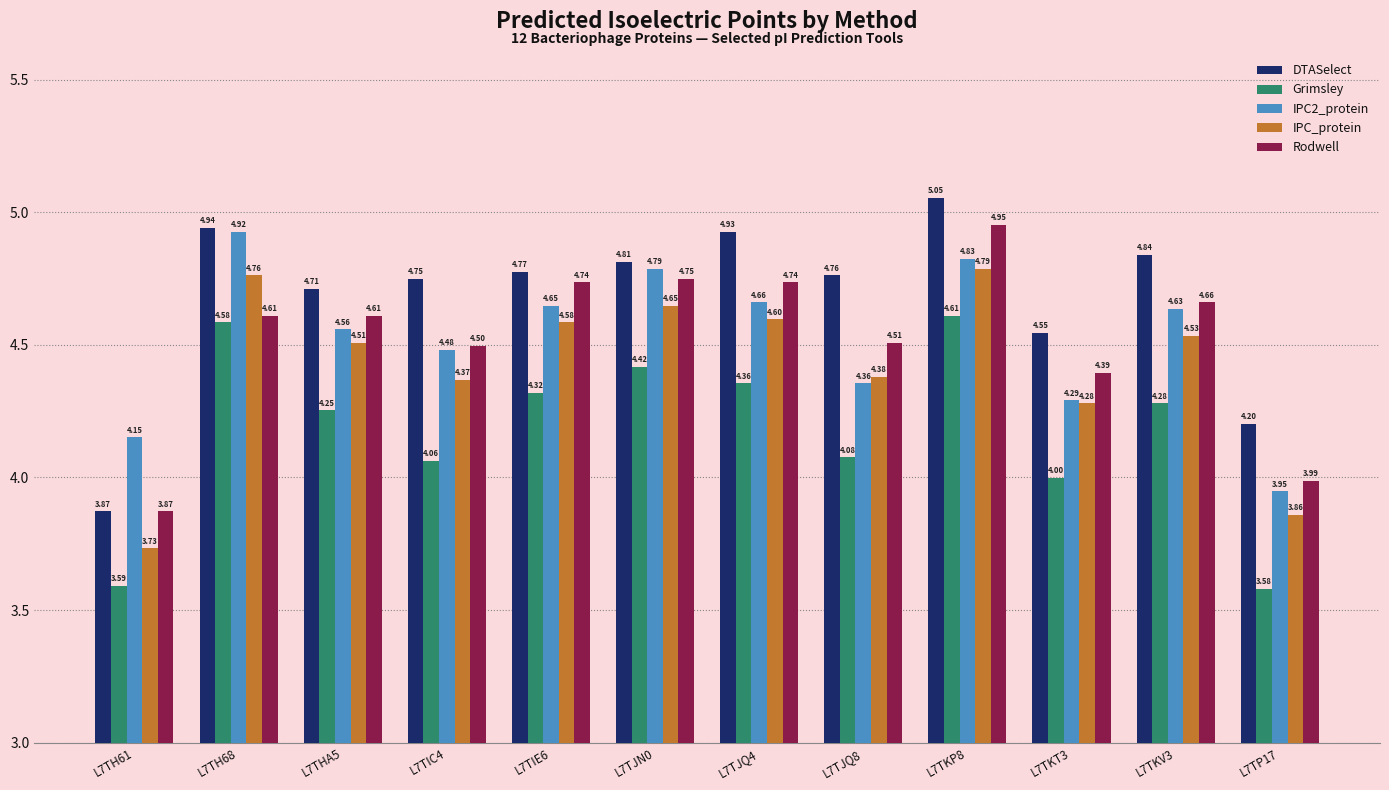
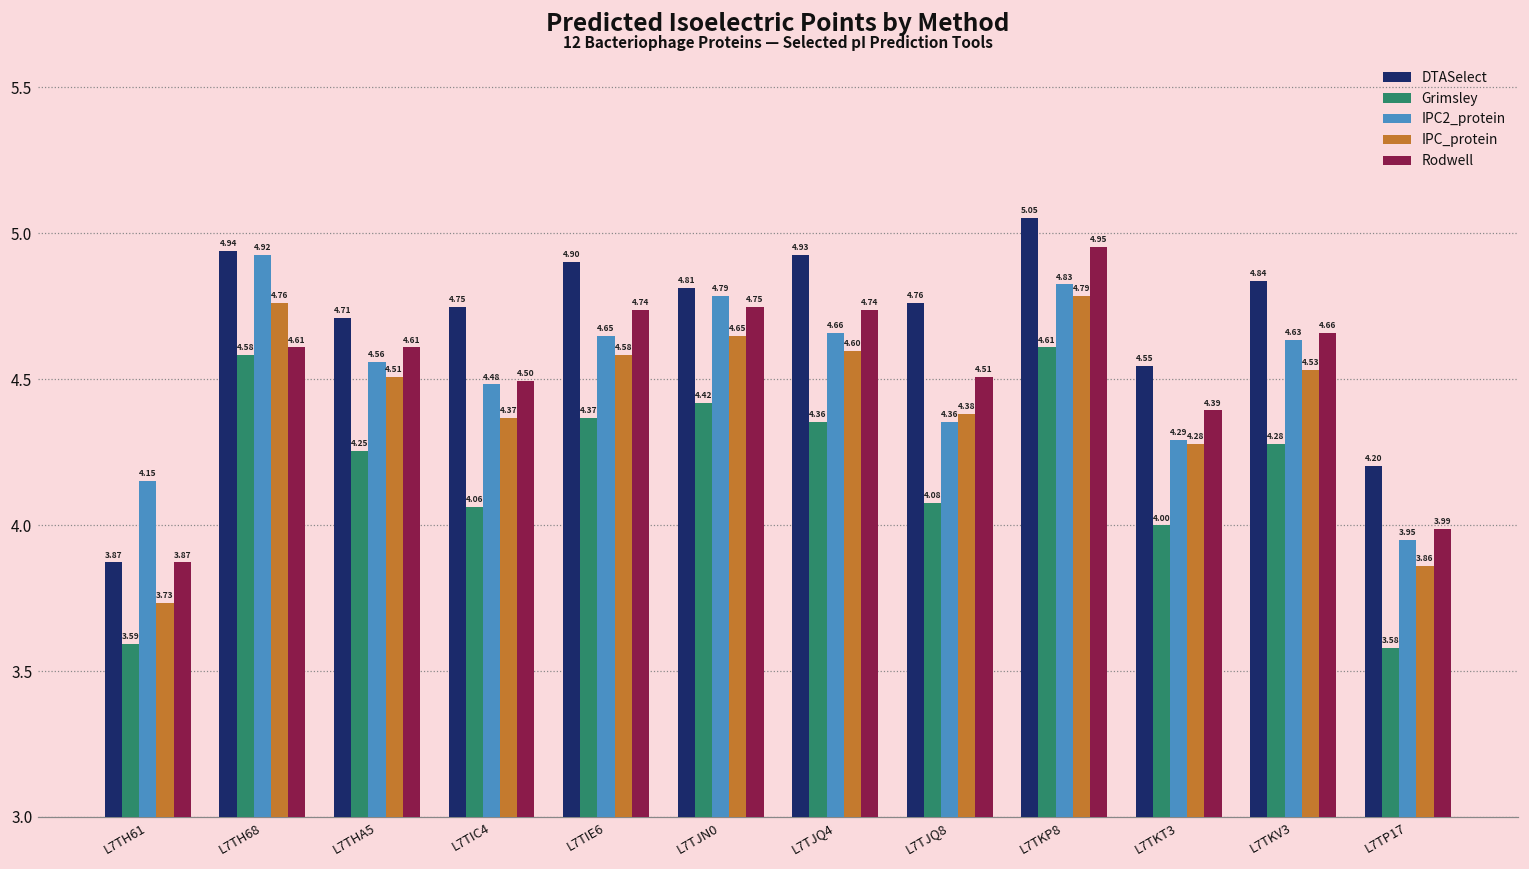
DTASelect, L7TIE6: 4.77 -> 4.90
Grimsley, L7TIE6: 4.32 -> 4.37
